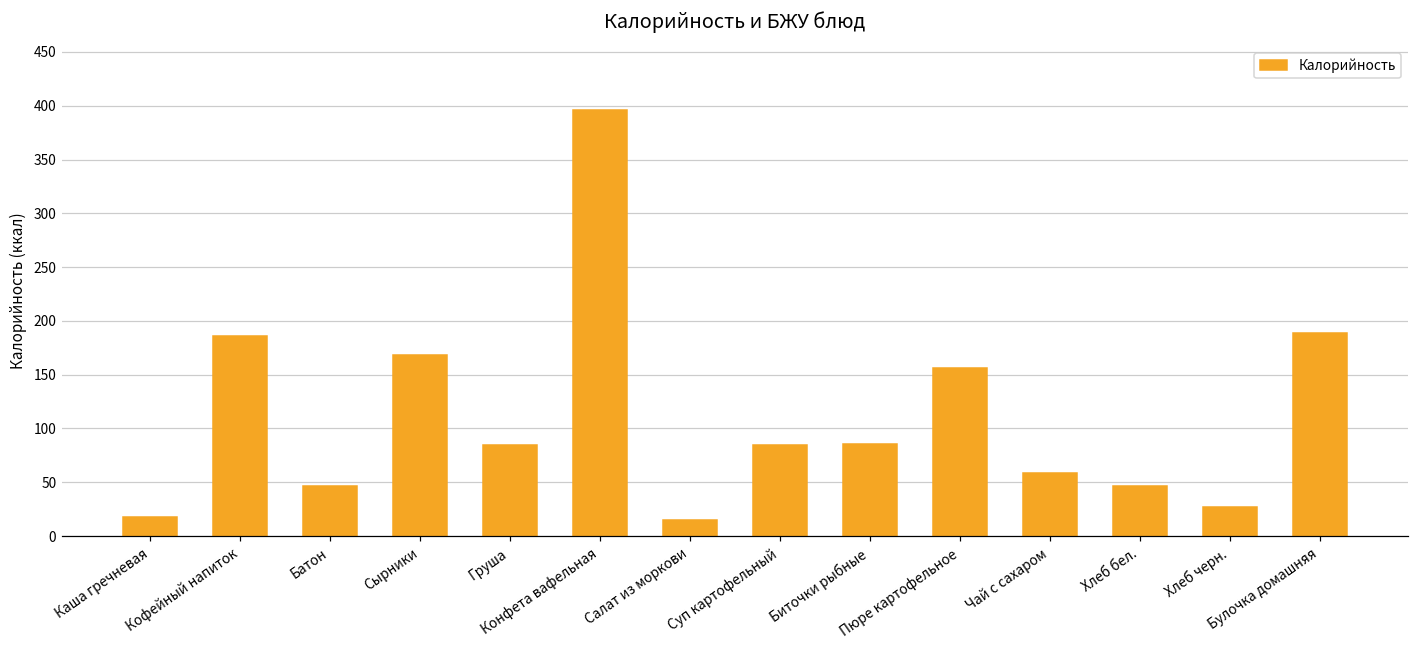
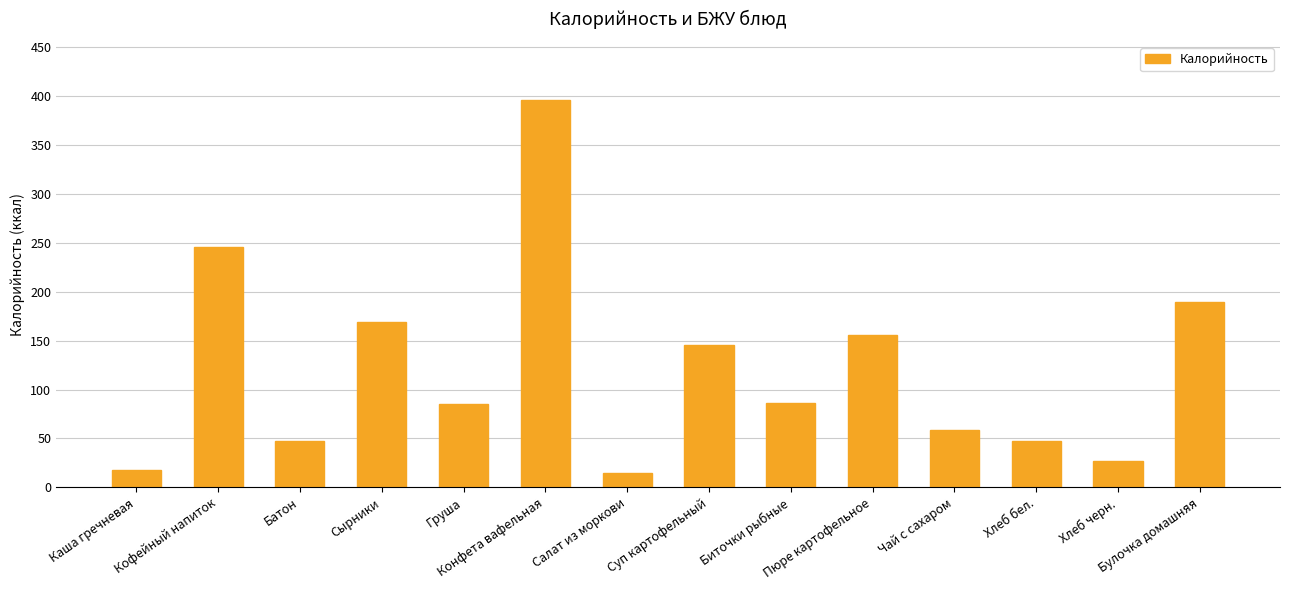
Кофейный напиток: 190 -> 250
Суп картофельный: 90 -> 150
